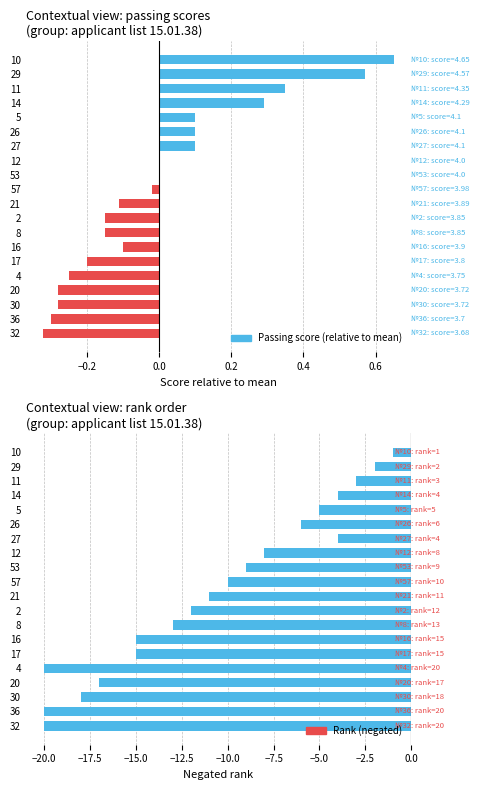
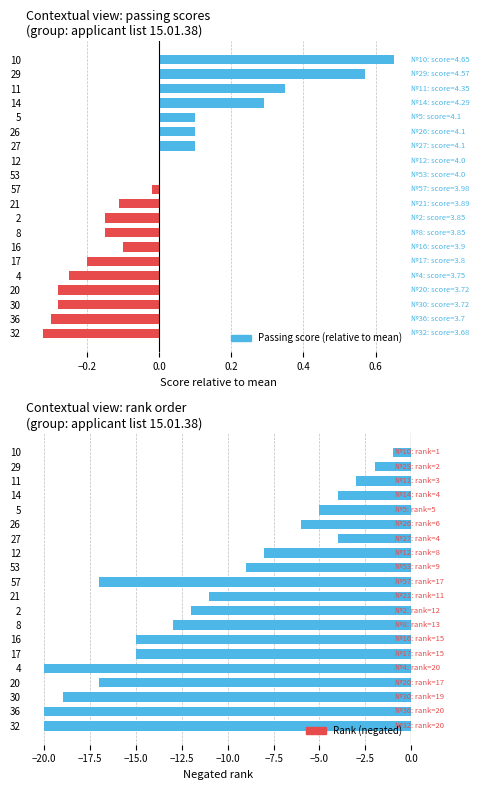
Contextual view: rank order (group: applicant list 15.01.38), 57: 10 -> 17
Contextual view: rank order (group: applicant list 15.01.38), 30: 18 -> 19
